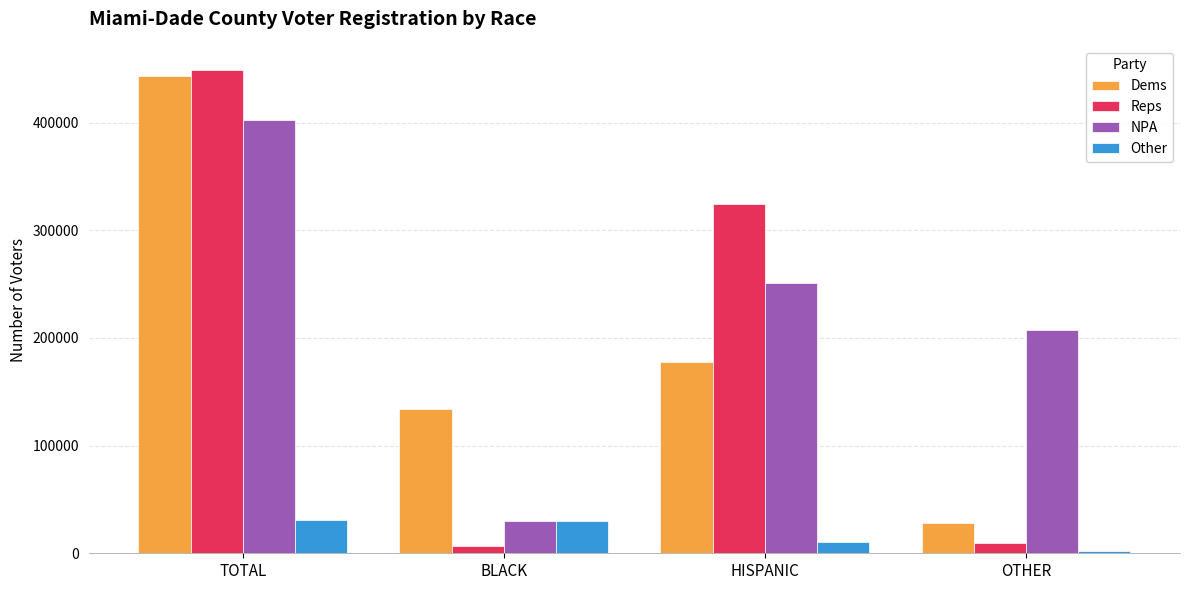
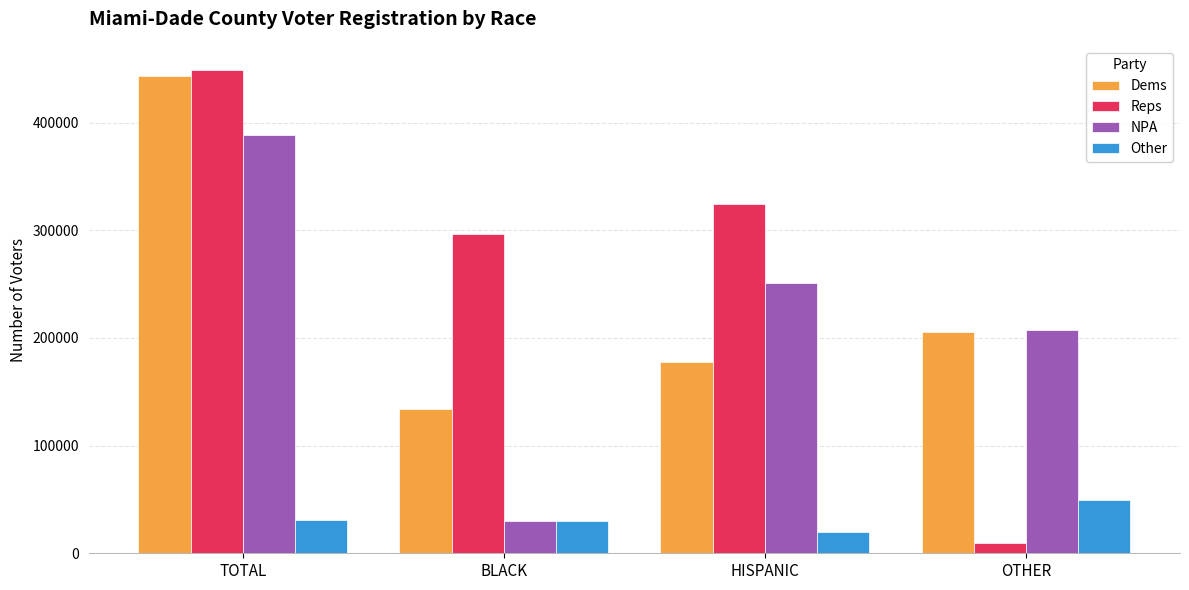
NPA, TOTAL: 402000 -> 388000
Reps, BLACK: 7000 -> 296000
Other, HISPANIC: 10000 -> 20000
Dems, OTHER: 28000 -> 206000
Other, OTHER: 2000 -> 49000
